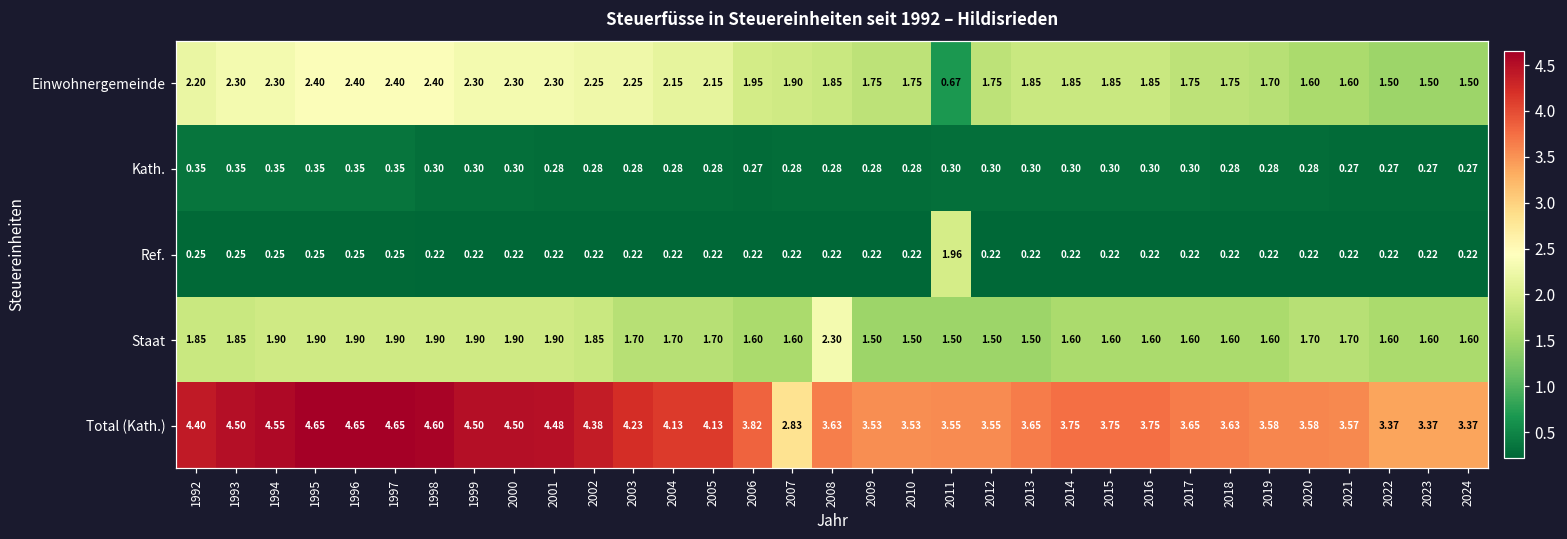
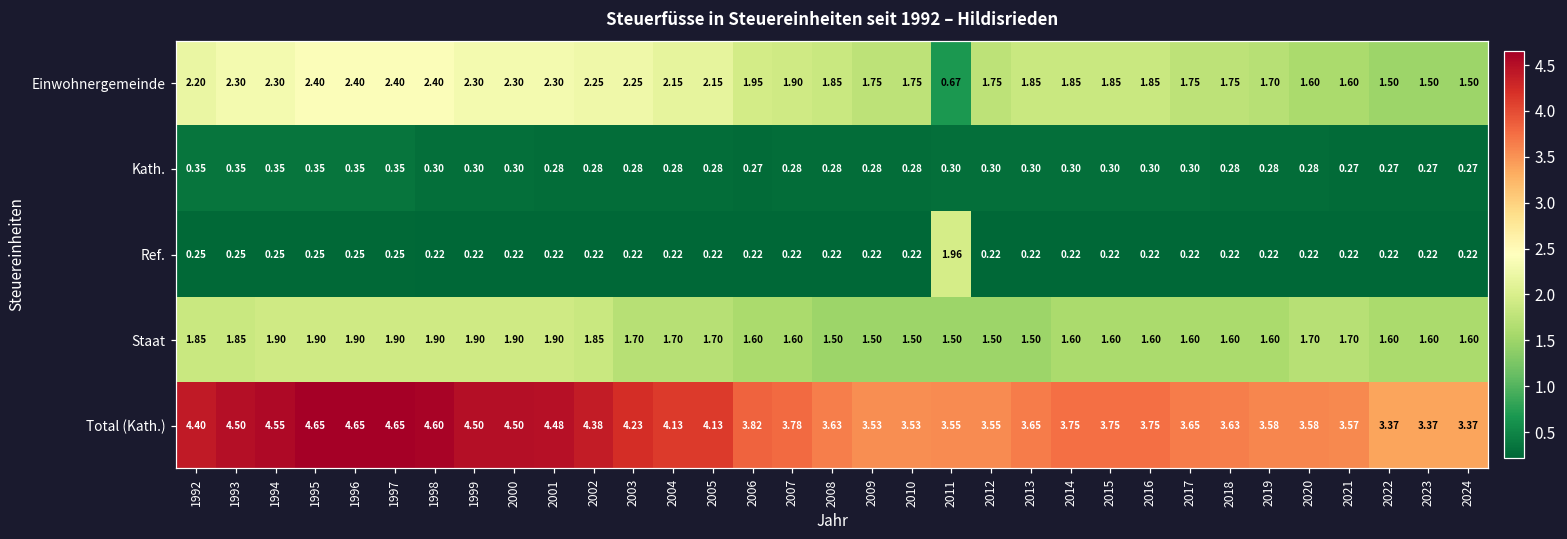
Staat, 2008: 2.30 -> 1.50
Total (Kath.), 2007: 2.83 -> 3.78
